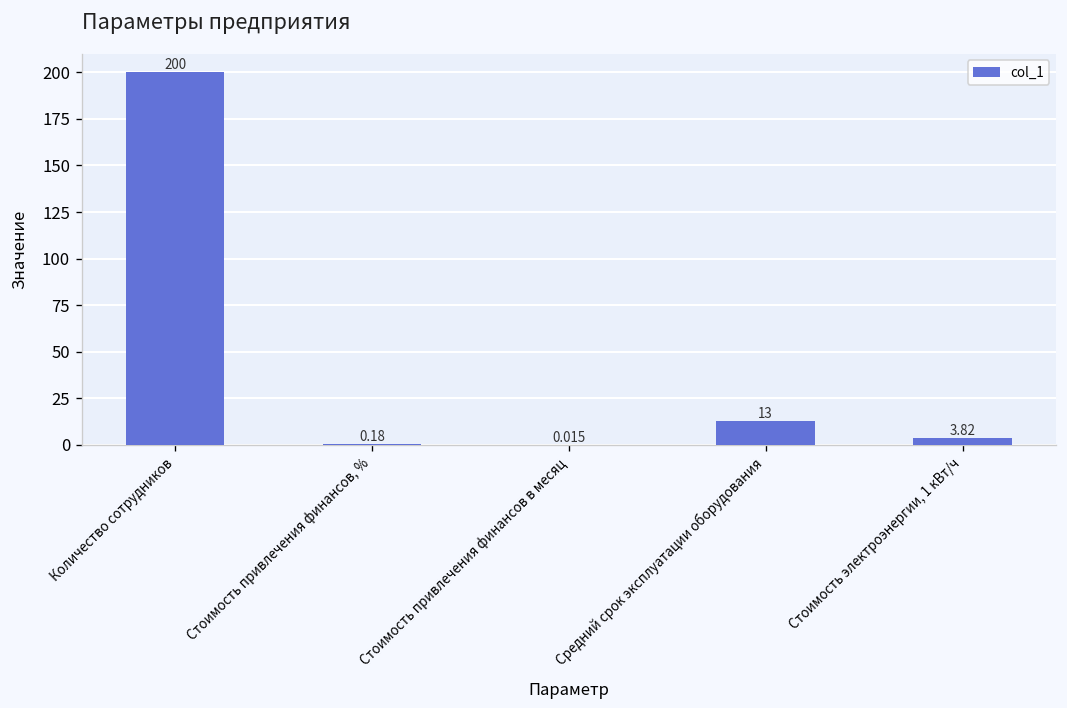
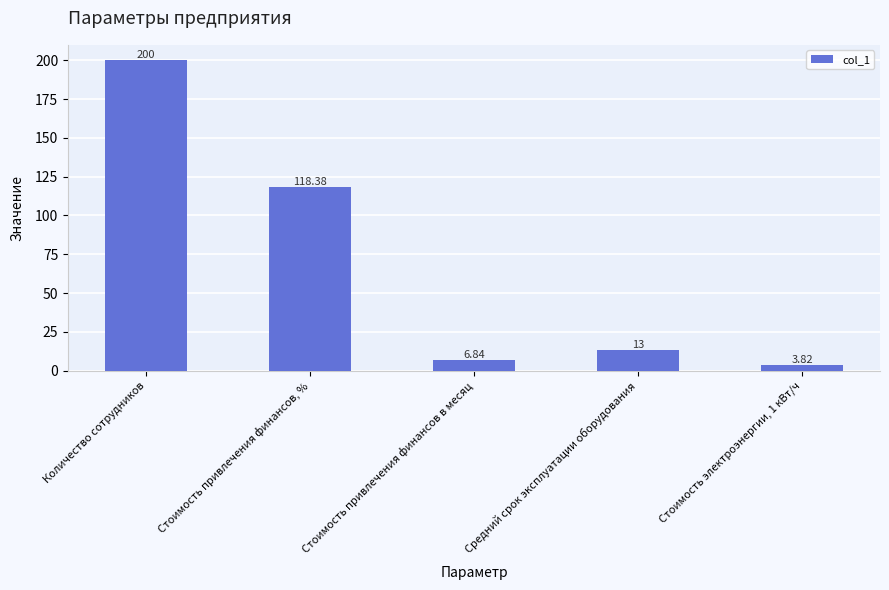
Стоимость привлечения финансов, %: 0.18 -> 118.38
Стоимость привлечения финансов в месяц: 0.015 -> 6.84
